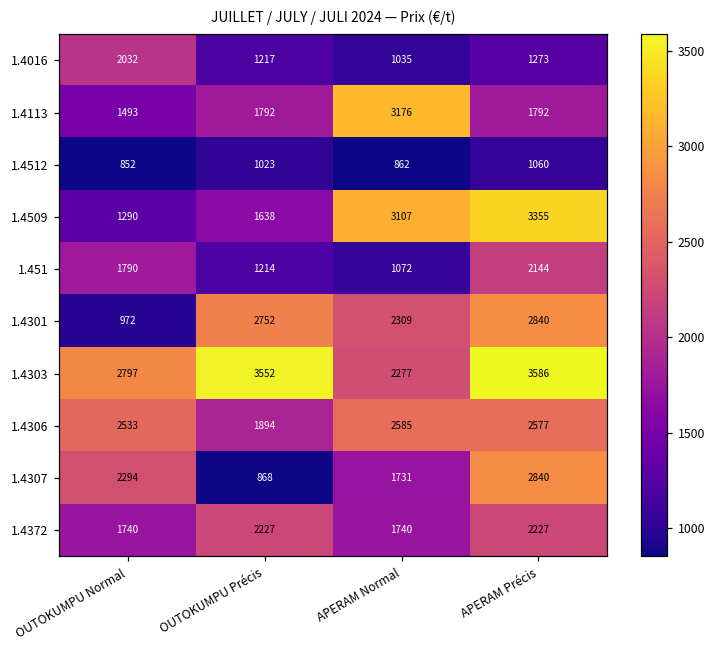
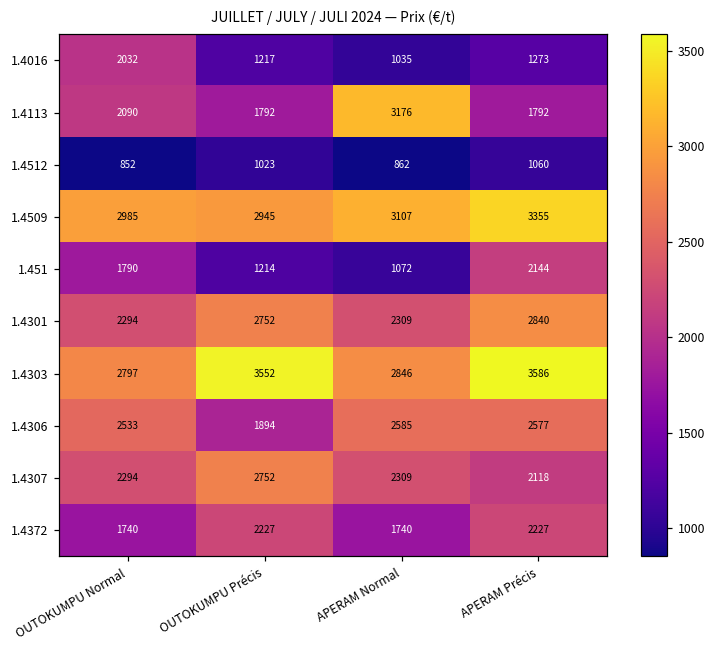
1.4113, OUTOKUMPU Normal: 1493 -> 2090
1.4509, OUTOKUMPU Normal: 1290 -> 2985
1.4509, OUTOKUMPU Précis: 1638 -> 2945
1.4301, OUTOKUMPU Normal: 972 -> 2294
1.4303, APERAM Normal: 2277 -> 2846
1.4307, OUTOKUMPU Précis: 868 -> 2752
1.4307, APERAM Normal: 1731 -> 2309
1.4307, APERAM Précis: 2840 -> 2118
